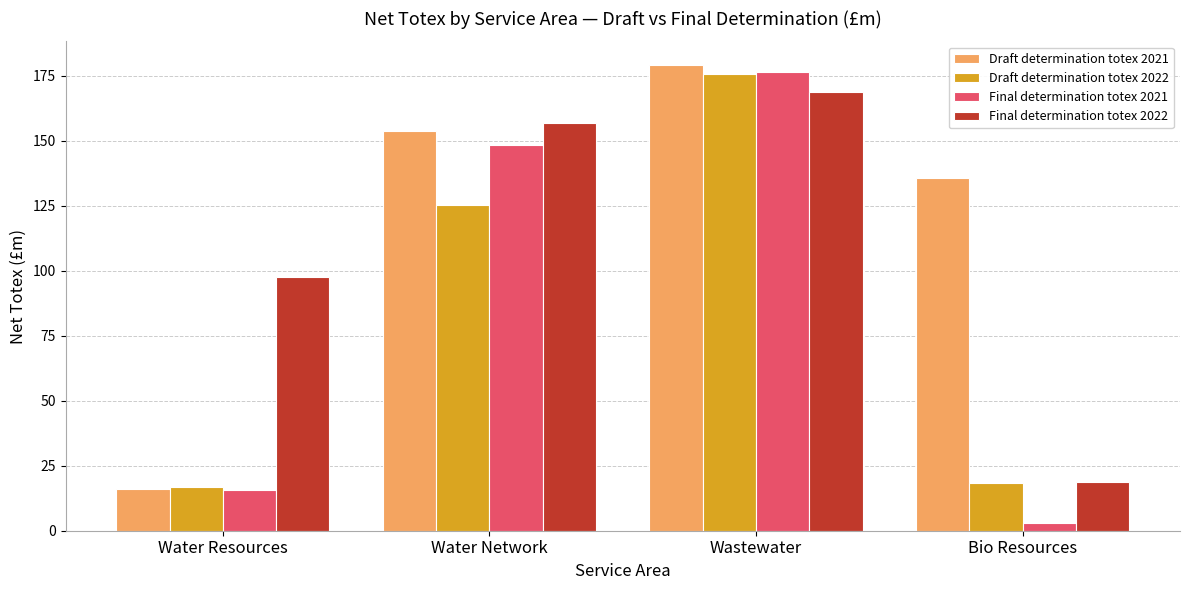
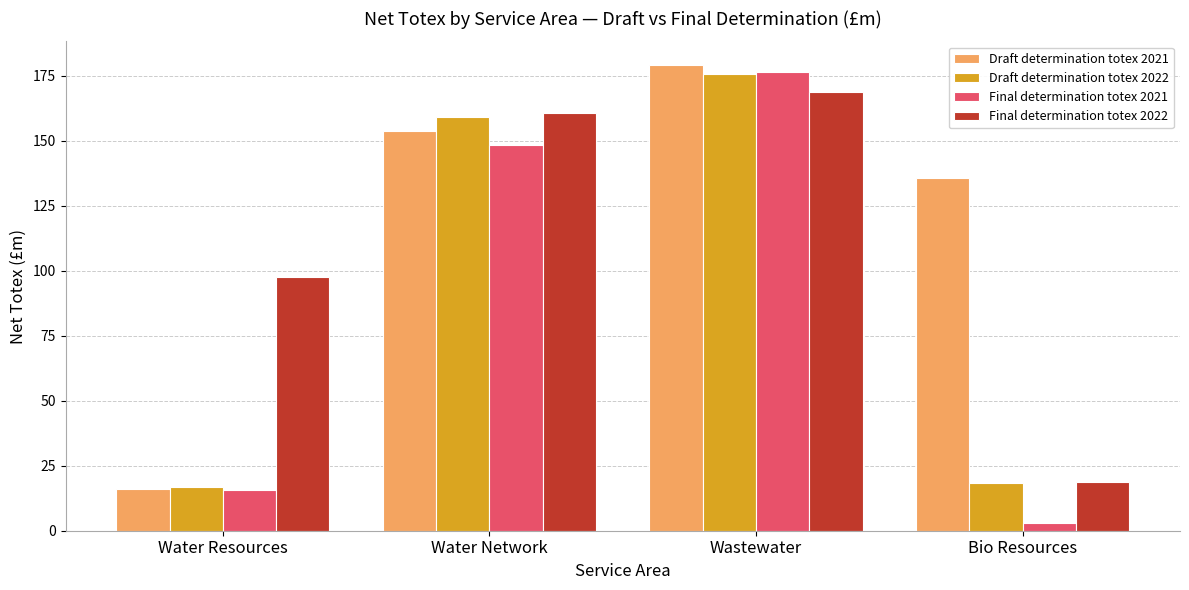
Draft determination totex 2022, Water Network: 125 -> 159
Final determination totex 2022, Water Network: 157 -> 161
